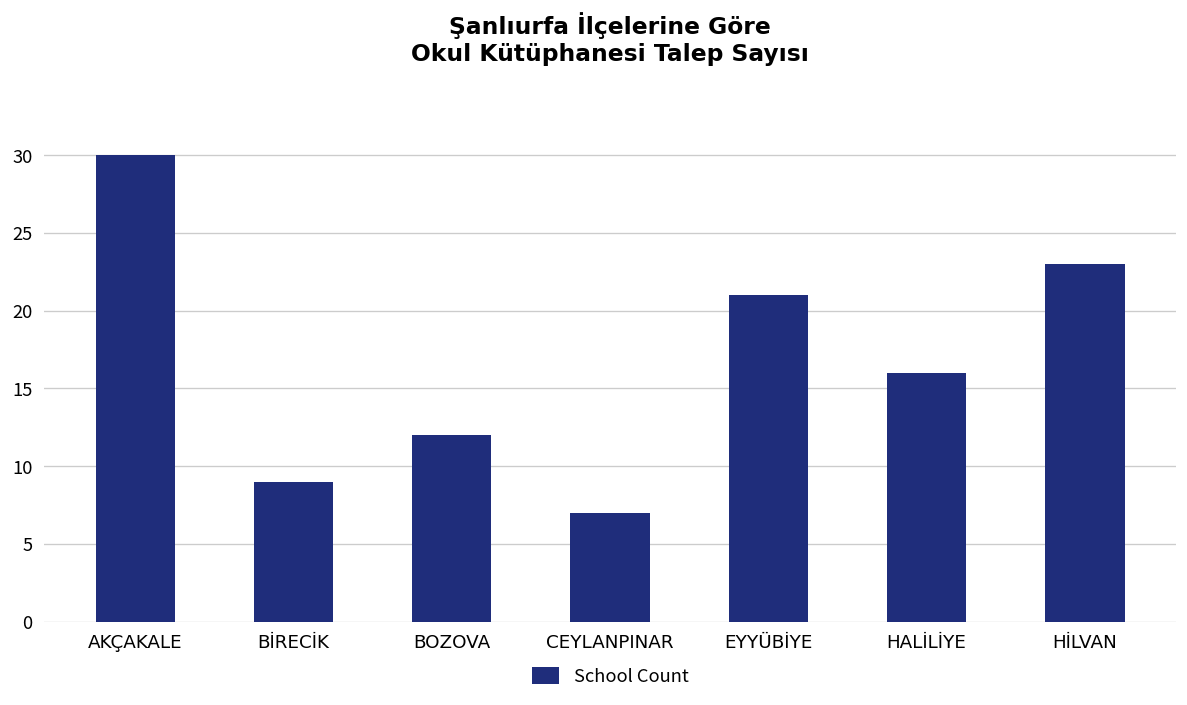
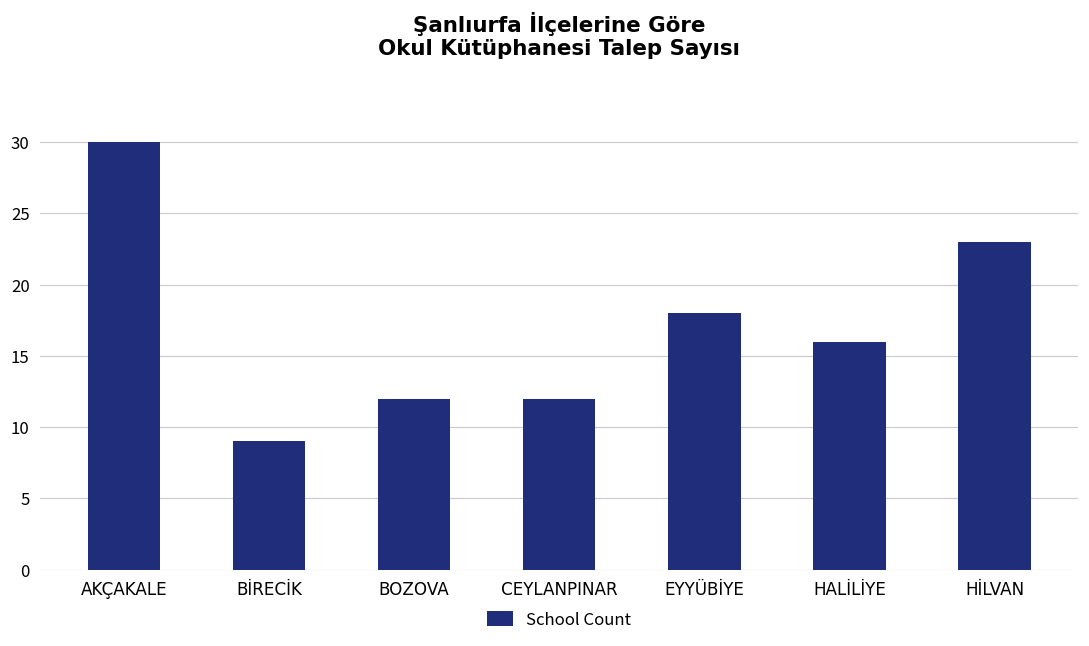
CEYLANPINAR: 7 -> 12
EYYÜBİYE: 21 -> 18
